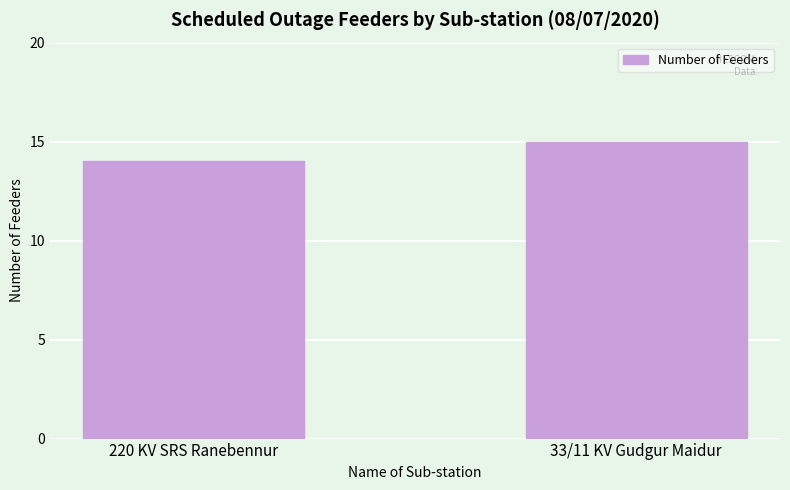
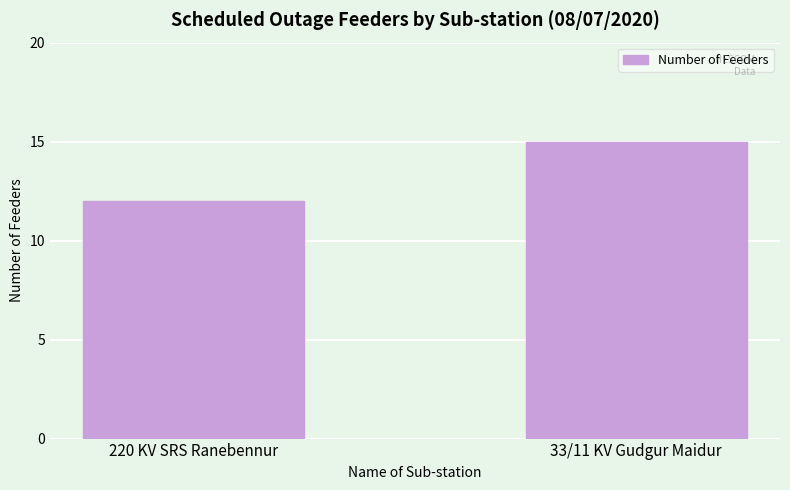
220 KV SRS Ranebennur: 14 -> 12
